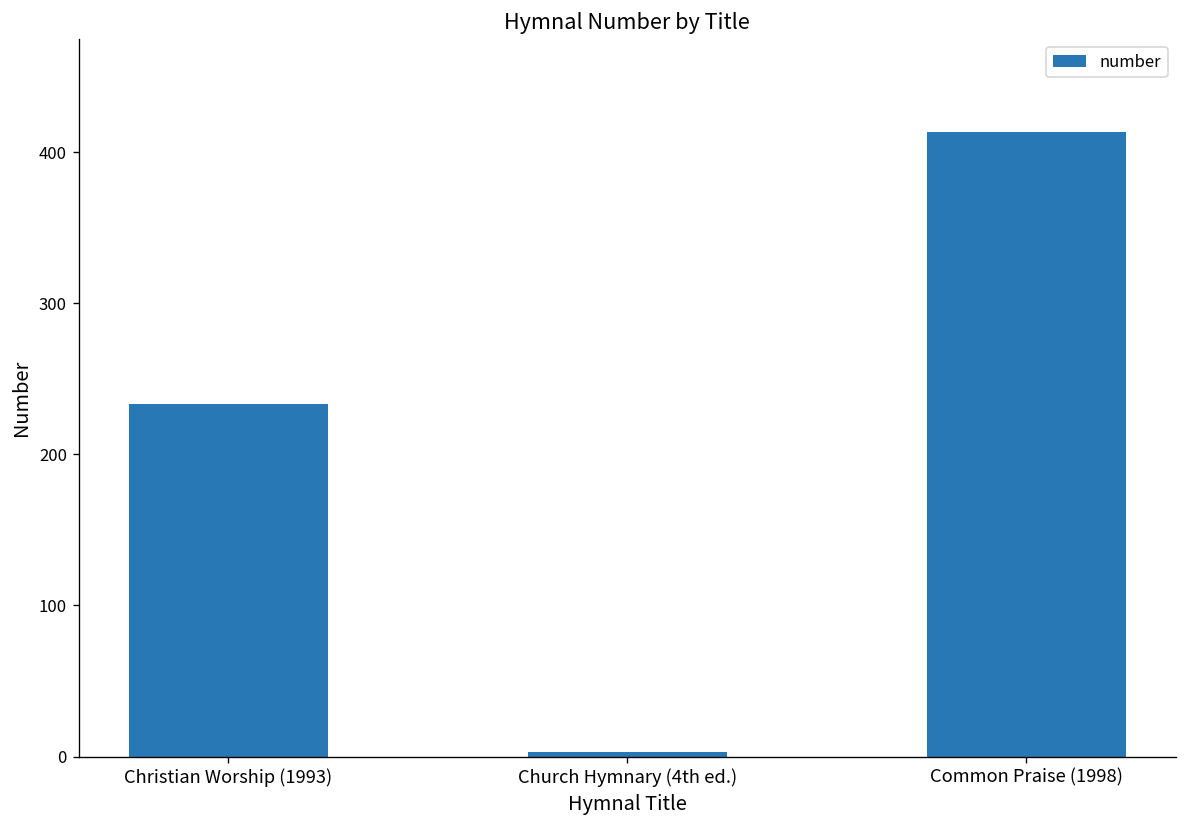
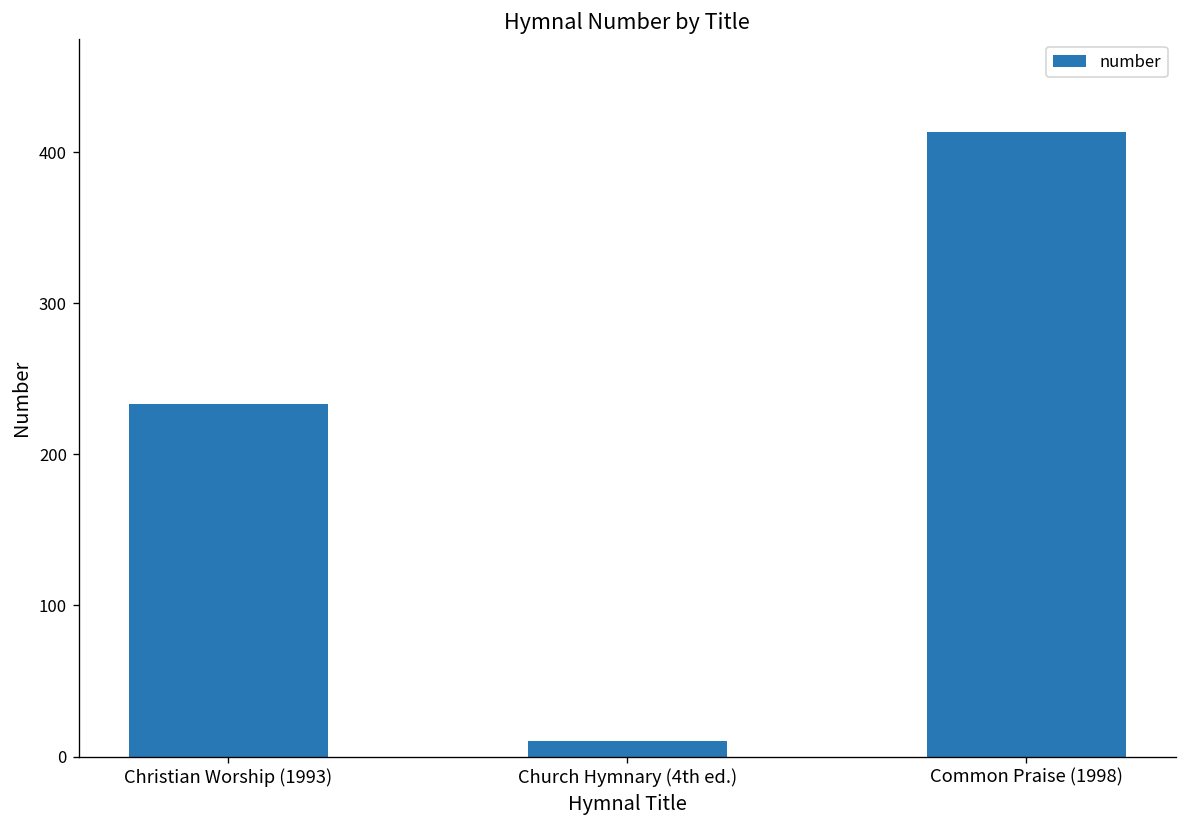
Church Hymnary (4th ed.): 3 -> 10
